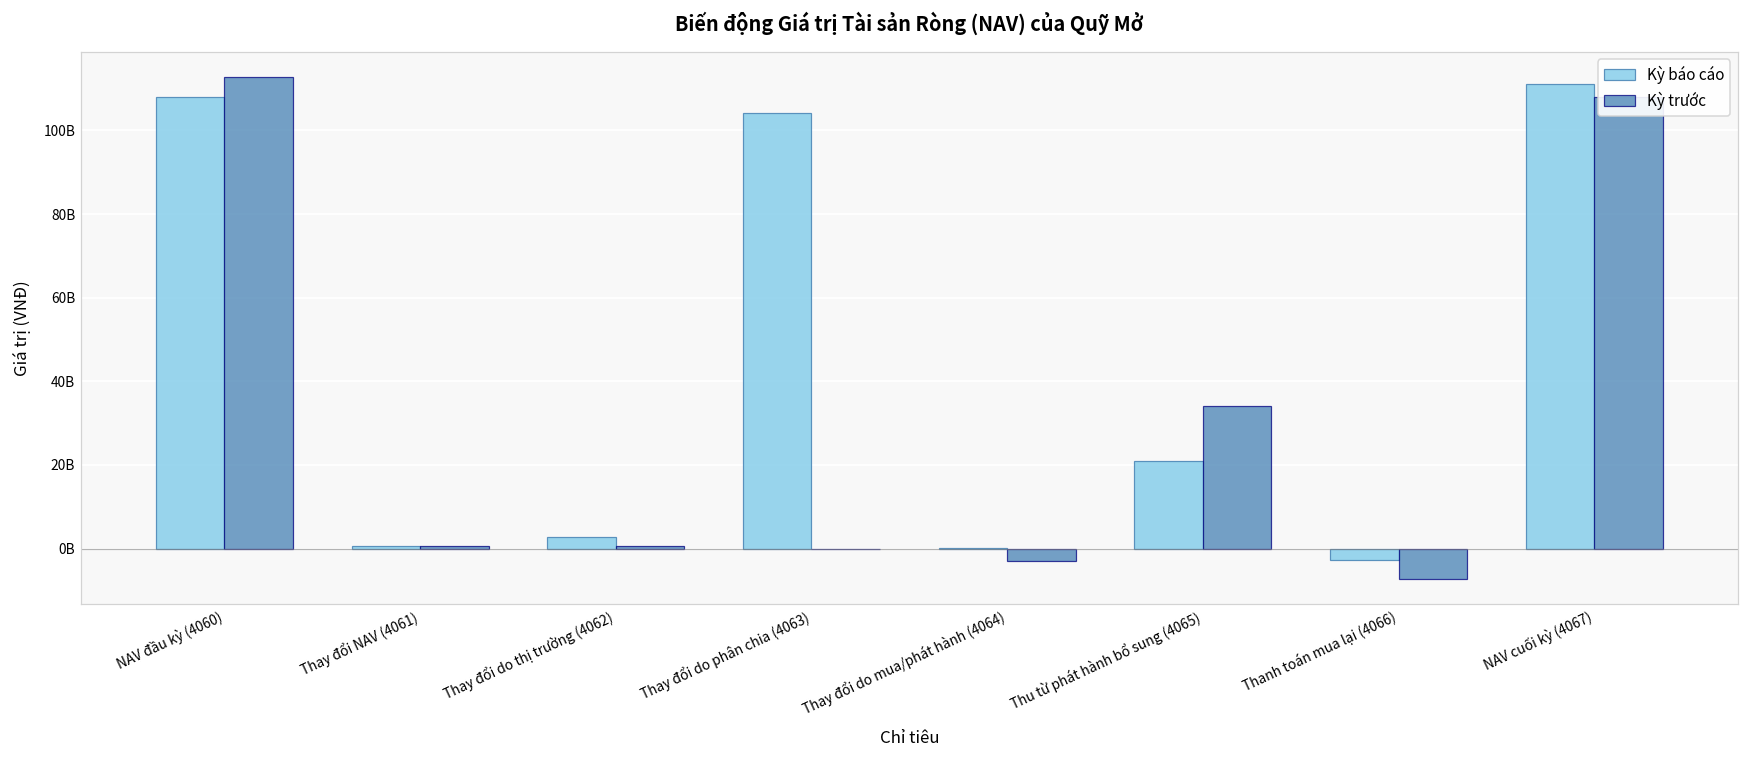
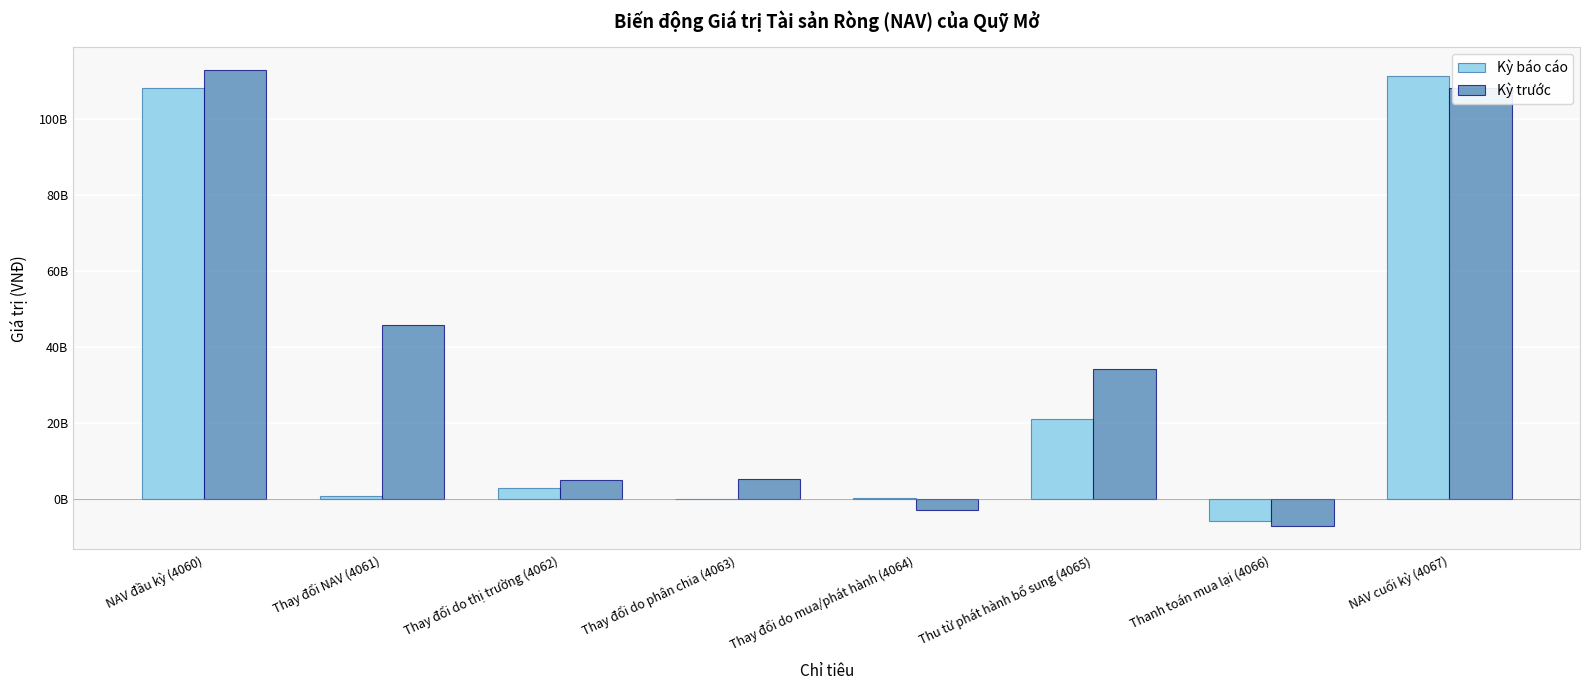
Kỳ trước, Thay đổi NAV (4061): 1000000000 -> 46000000000
Kỳ trước, Thay đổi do thị trường (4062): 1000000000 -> 5000000000
Kỳ báo cáo, Thay đổi do phân chia (4063): 104000000000 -> 0
Kỳ trước, Thay đổi do phân chia (4063): 0 -> 5000000000
Kỳ báo cáo, Thanh toán mua lại (4066): -3000000000 -> -6000000000
